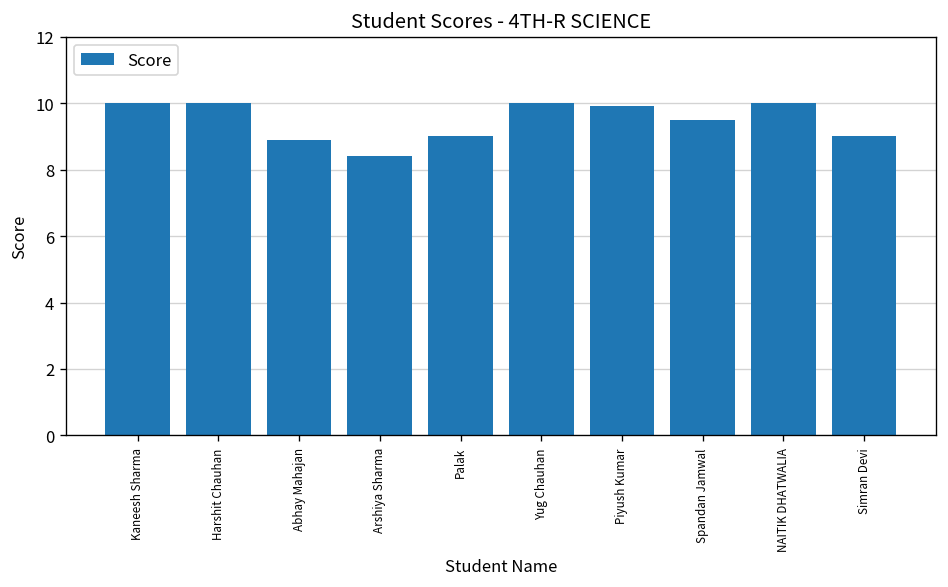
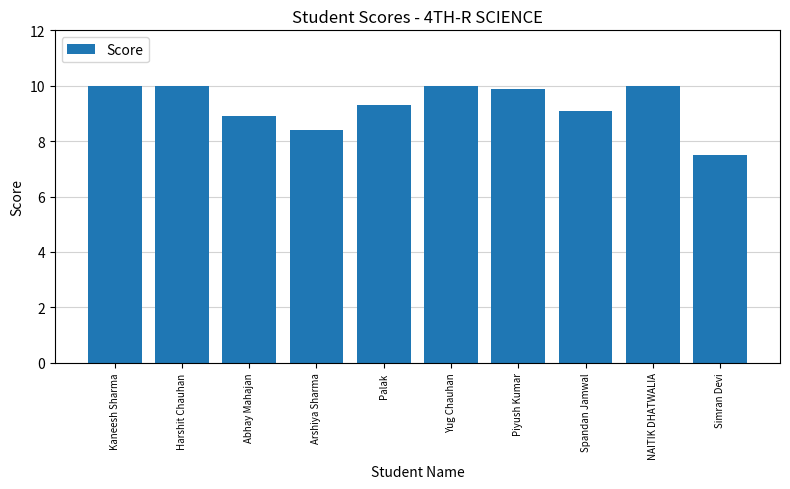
Palak: 9.0 -> 9.3
Spandan Jamwal: 9.5 -> 9.1
Simran Devi: 9.0 -> 7.5
